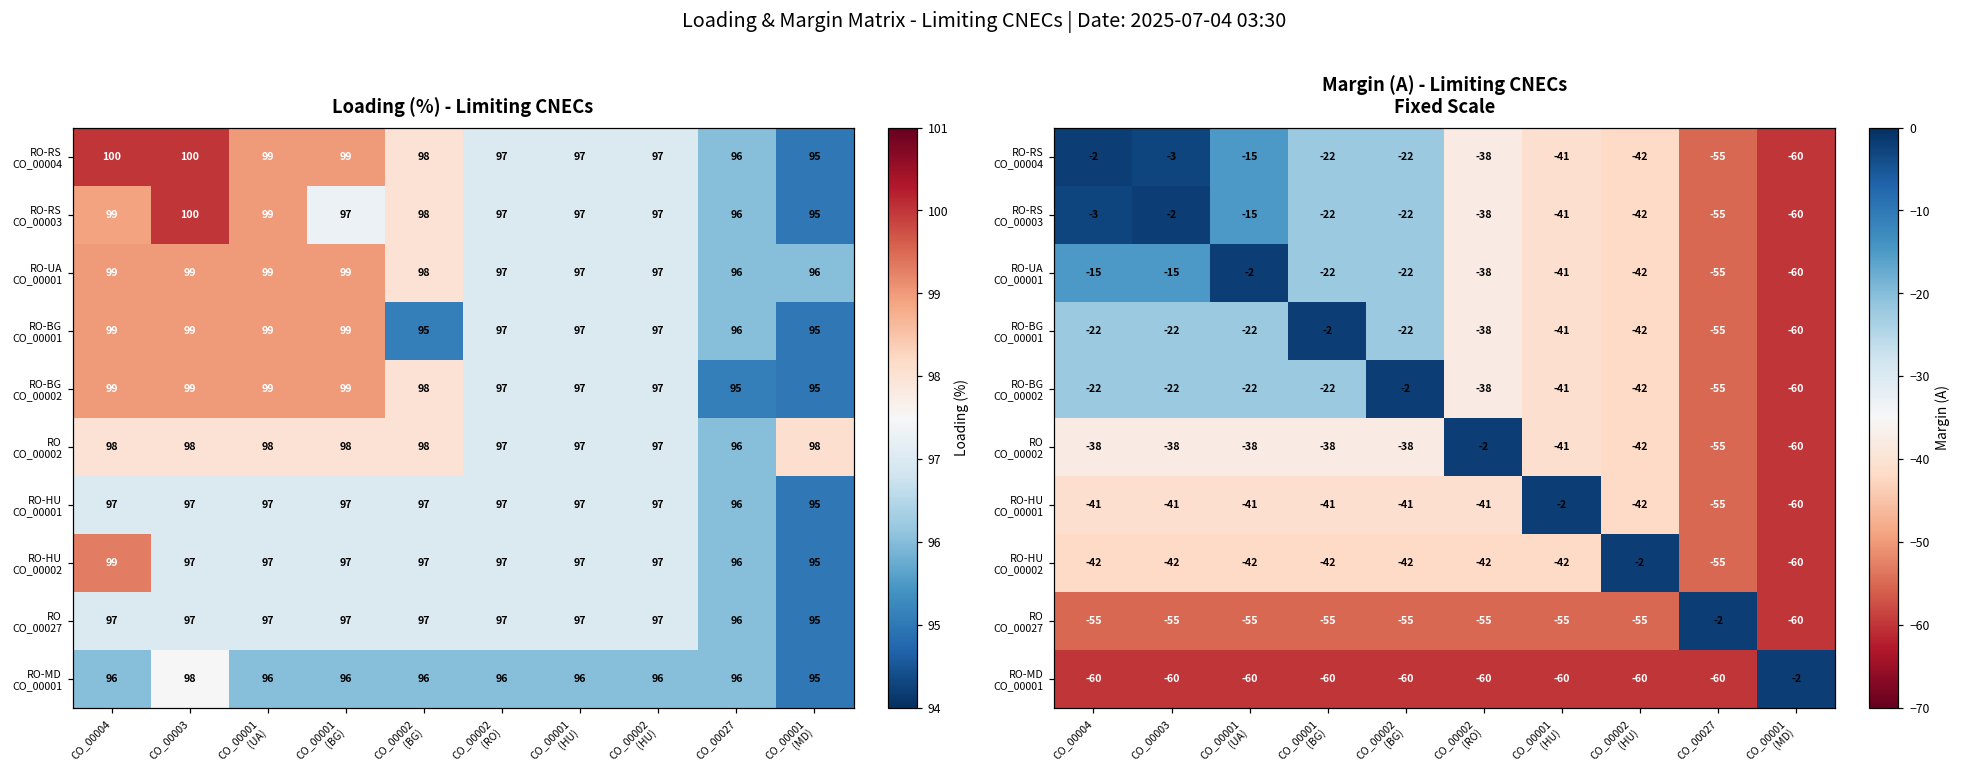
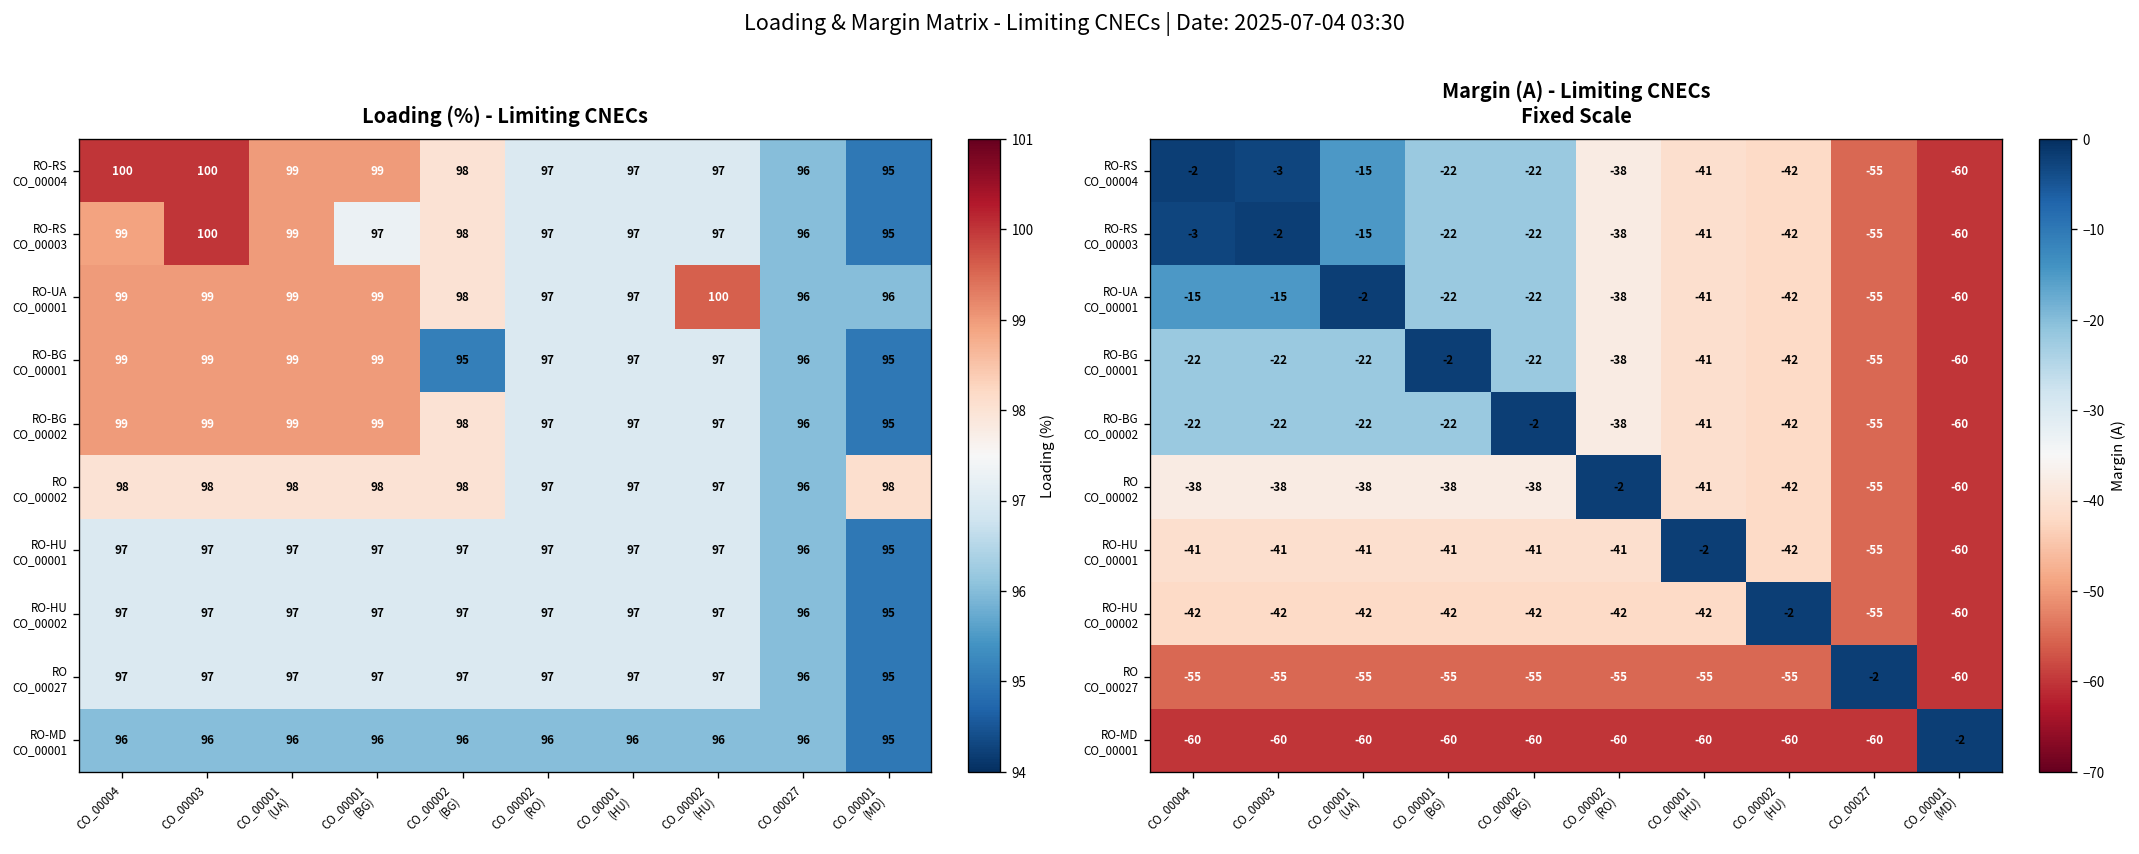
Loading (%) - Limiting CNECs, RO-UA CO_00001, CO_00002 (HU): 97 -> 100
Loading (%) - Limiting CNECs, RO-BG CO_00002, CO_00027: 95 -> 96
Loading (%) - Limiting CNECs, RO-HU CO_00002, CO_00004: 99 -> 97
Loading (%) - Limiting CNECs, RO-MD CO_00001, CO_00003: 98 -> 96
